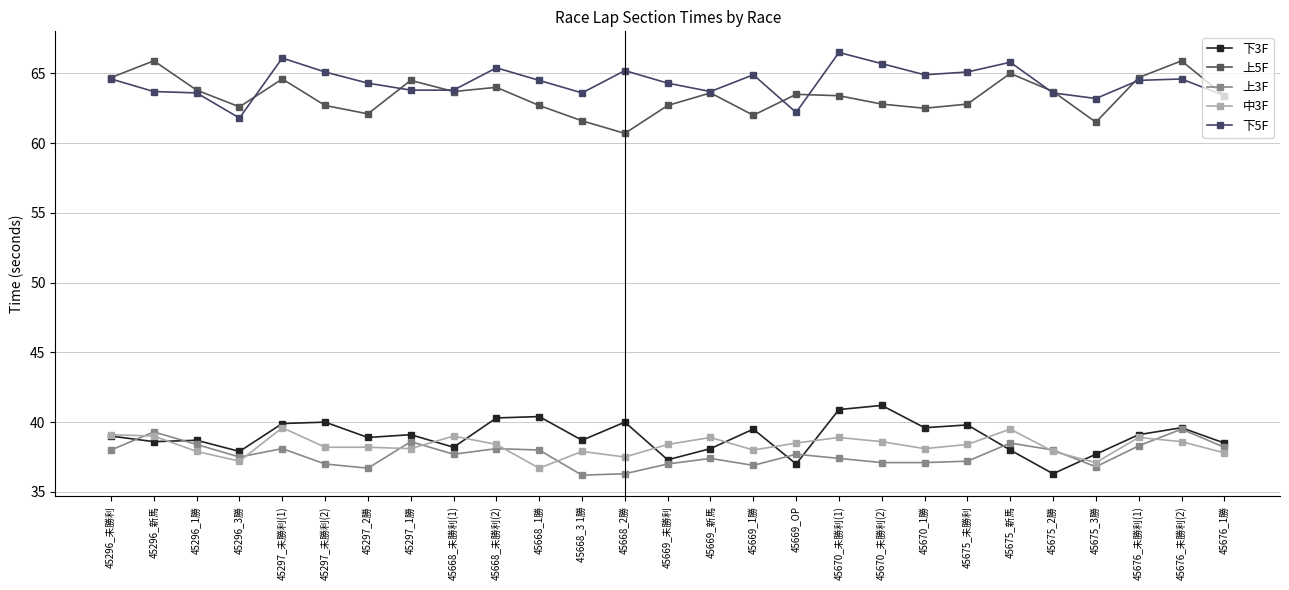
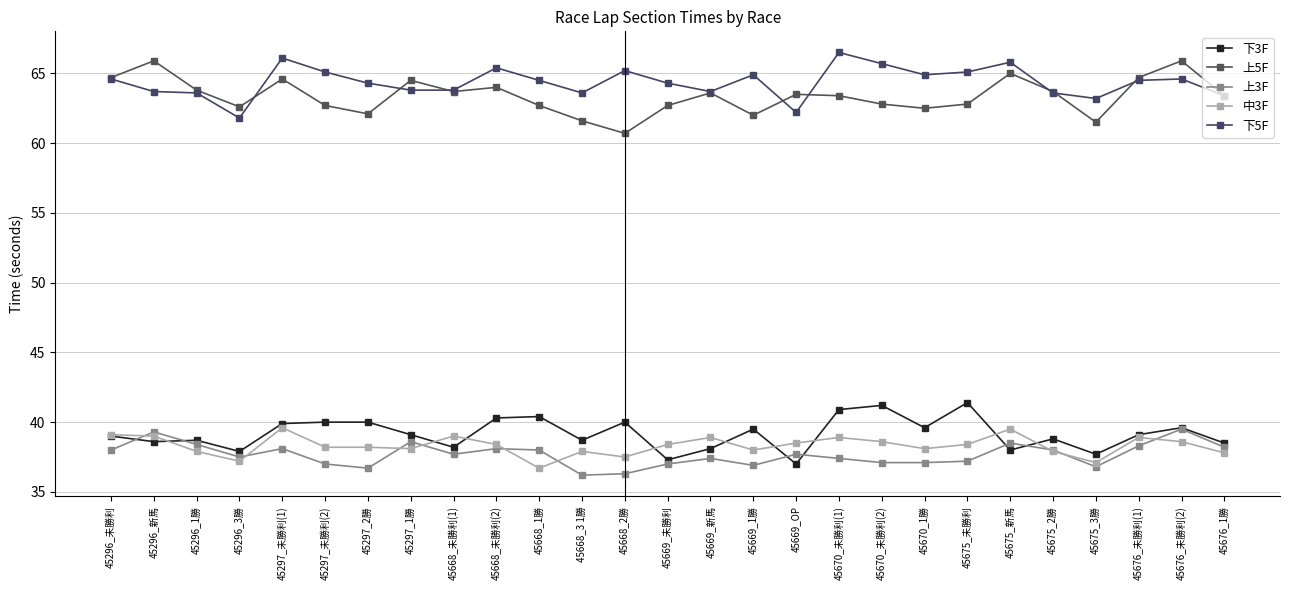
下3F, 45297_2勝: 38.9 -> 40.0
下3F, 45675_未勝利: 39.8 -> 41.4
下3F, 45675_2勝: 36.3 -> 38.8
